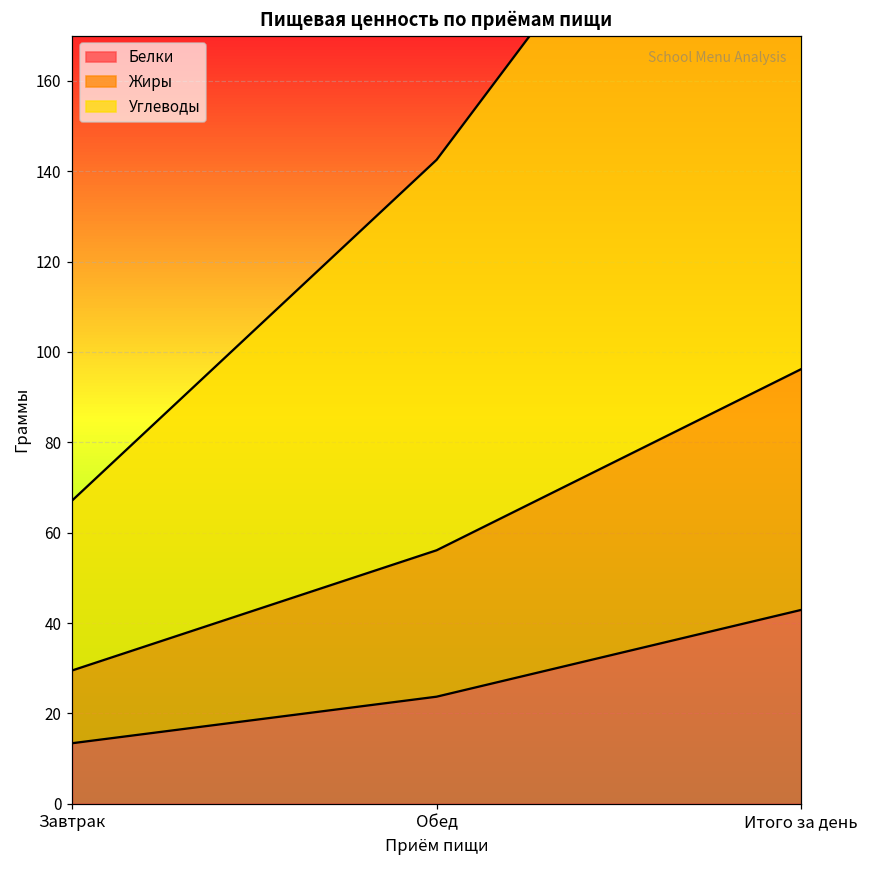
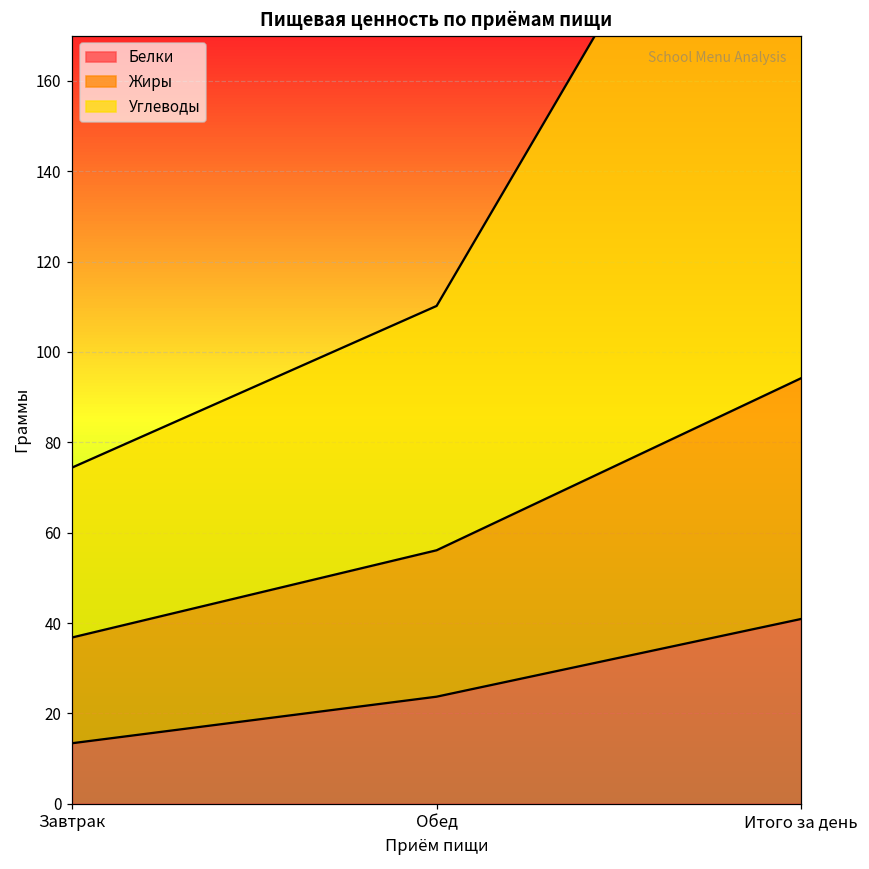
Жиры, Завтрак: 16 -> 23
Углеводы, Обед: 86 -> 54
Белки, Итого за день: 43 -> 41
